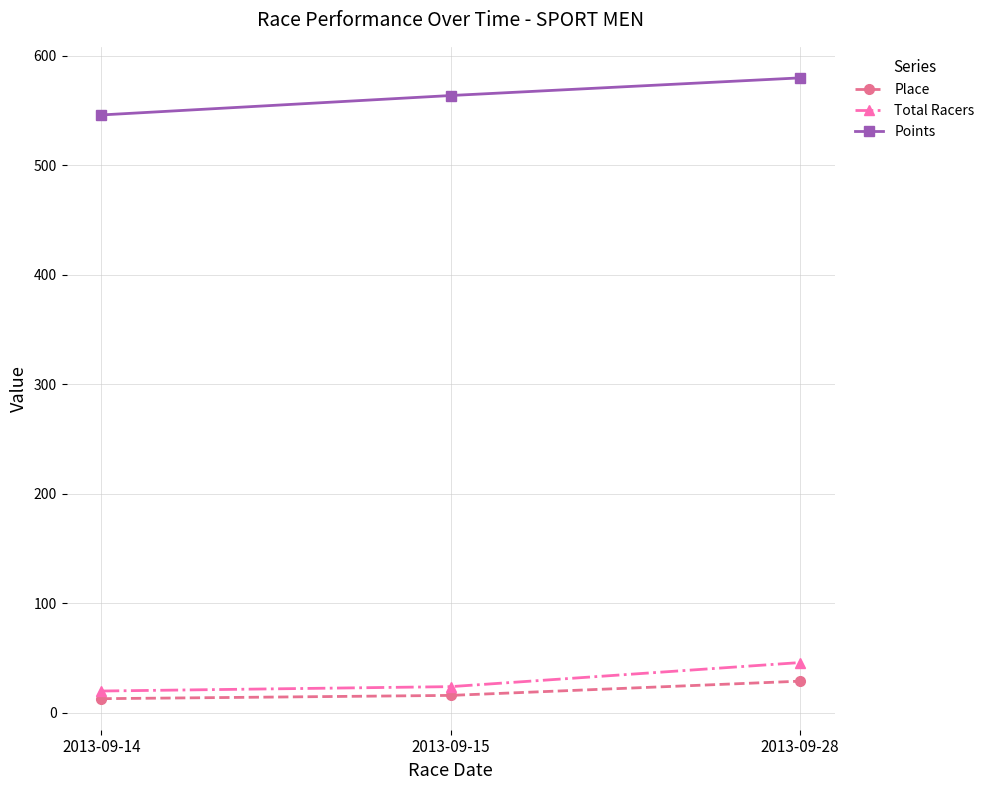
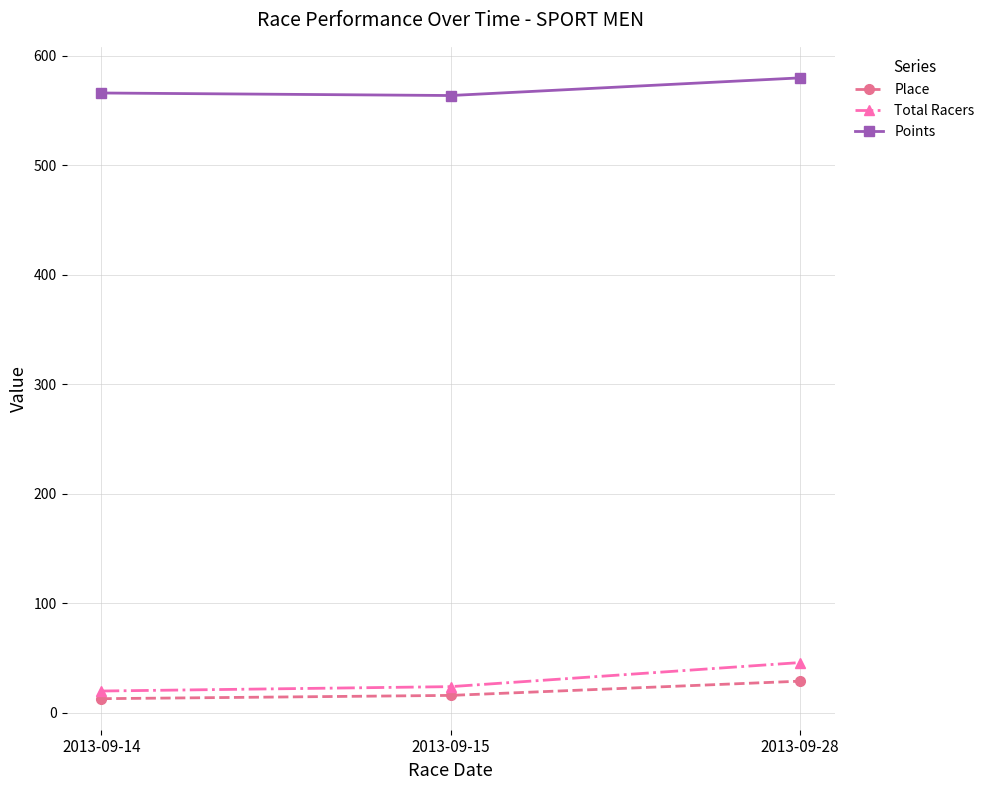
Points, 2013-09-14: 546 -> 566
